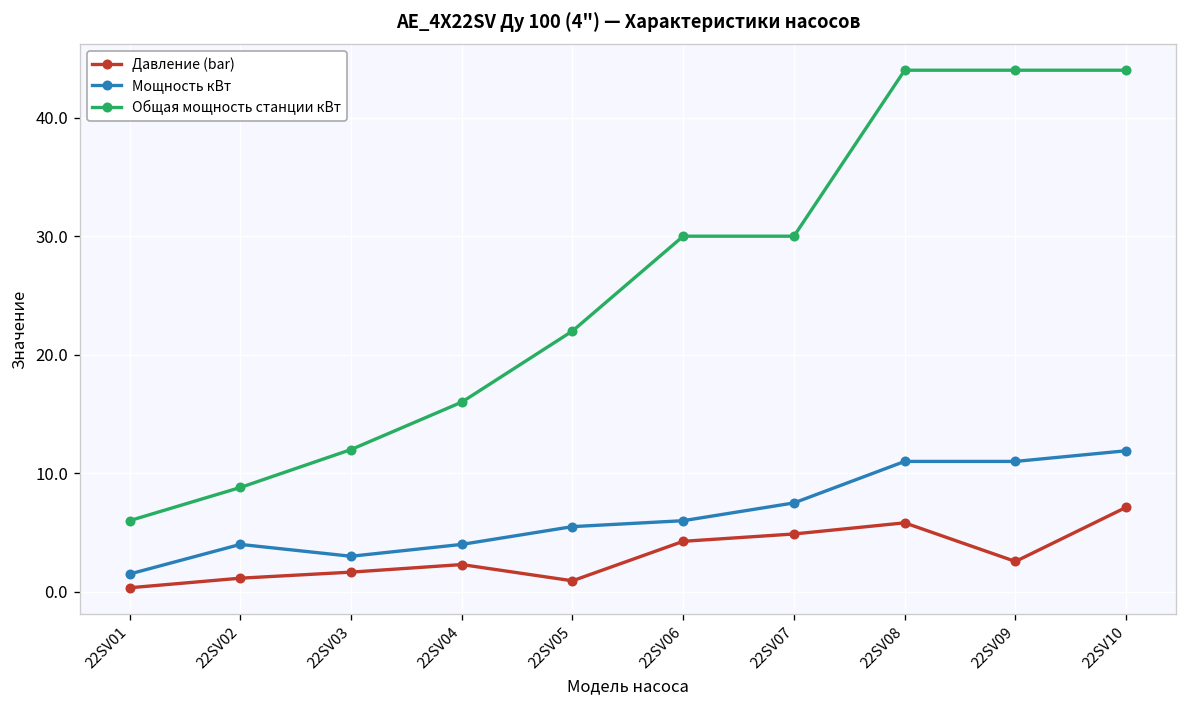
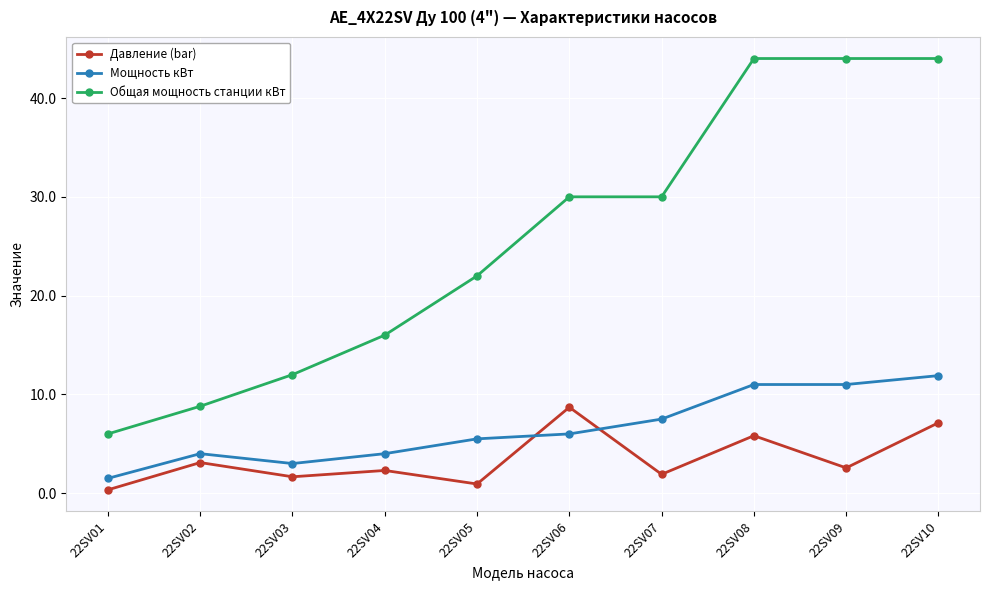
Давление (bar), 22SV02: 1 -> 3
Давление (bar), 22SV06: 4 -> 9
Давление (bar), 22SV07: 5 -> 2
